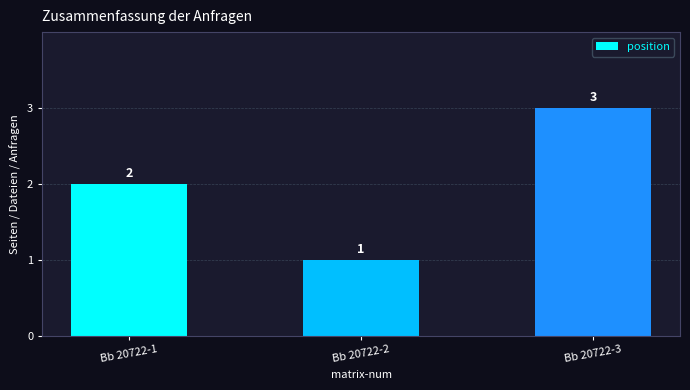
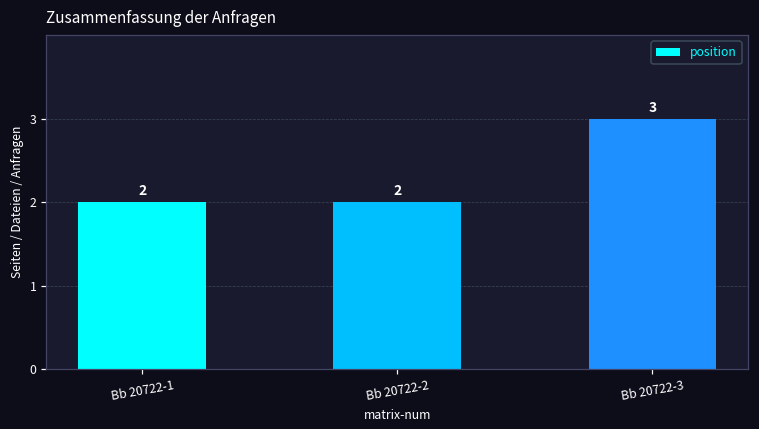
Bb 20722-2: 1 -> 2
